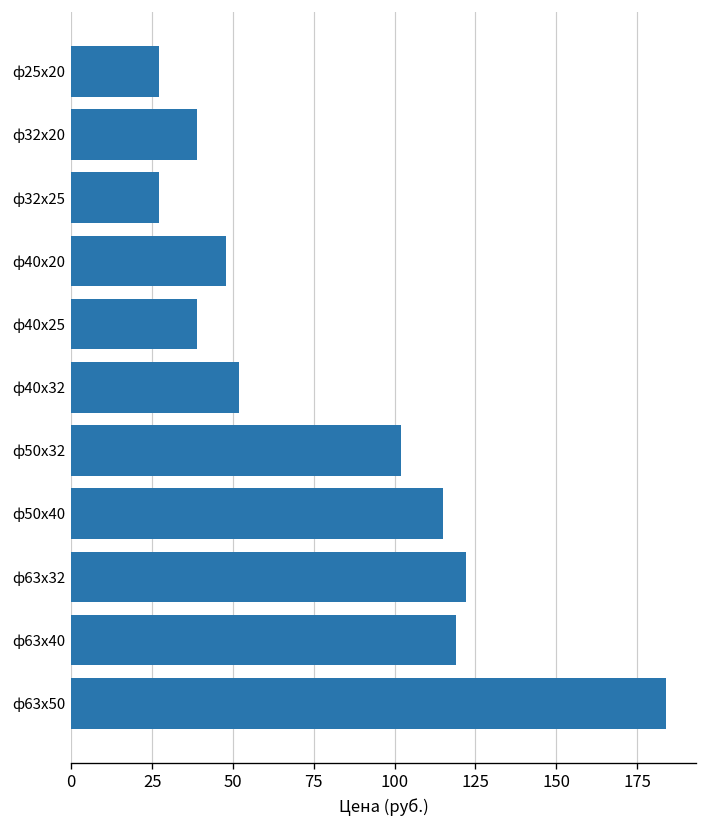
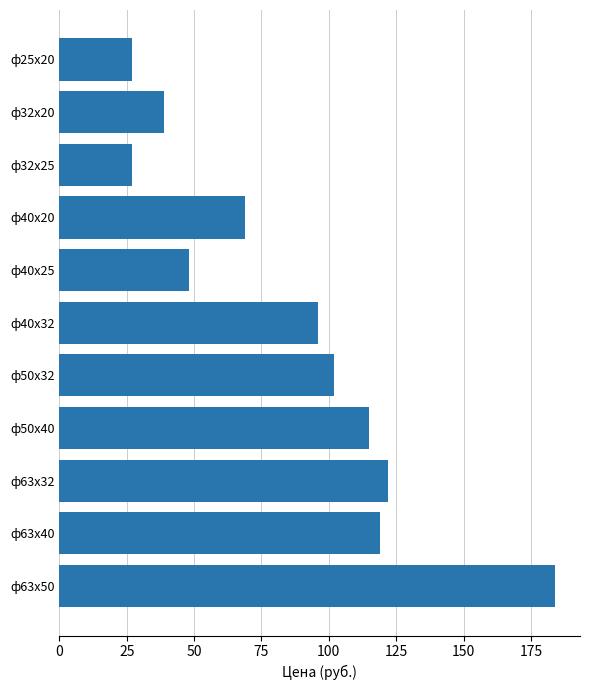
ф40х20: 48 -> 69
ф40х25: 39 -> 48
ф40х32: 52 -> 96
